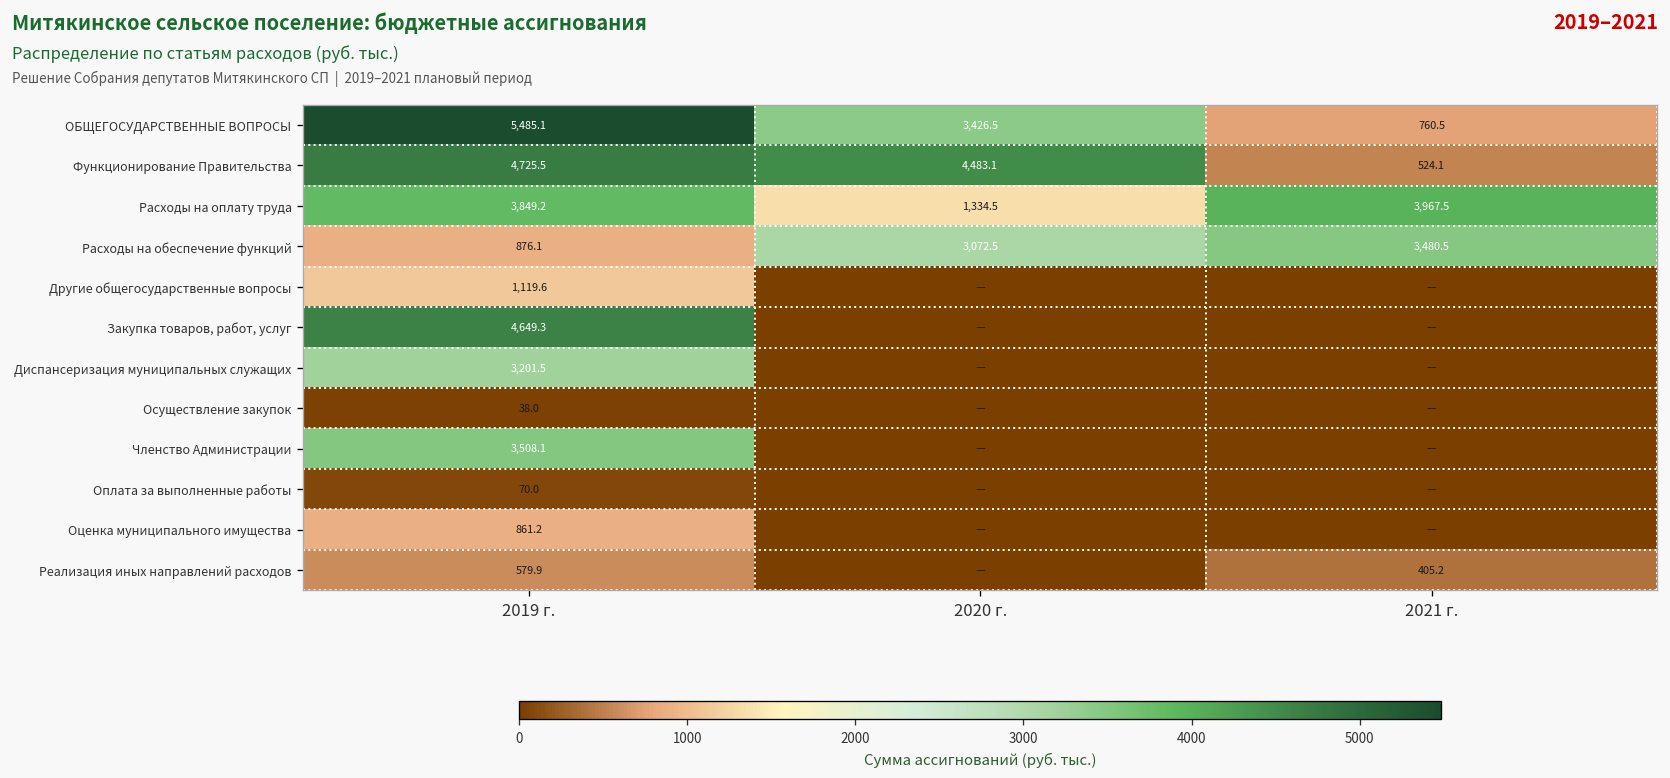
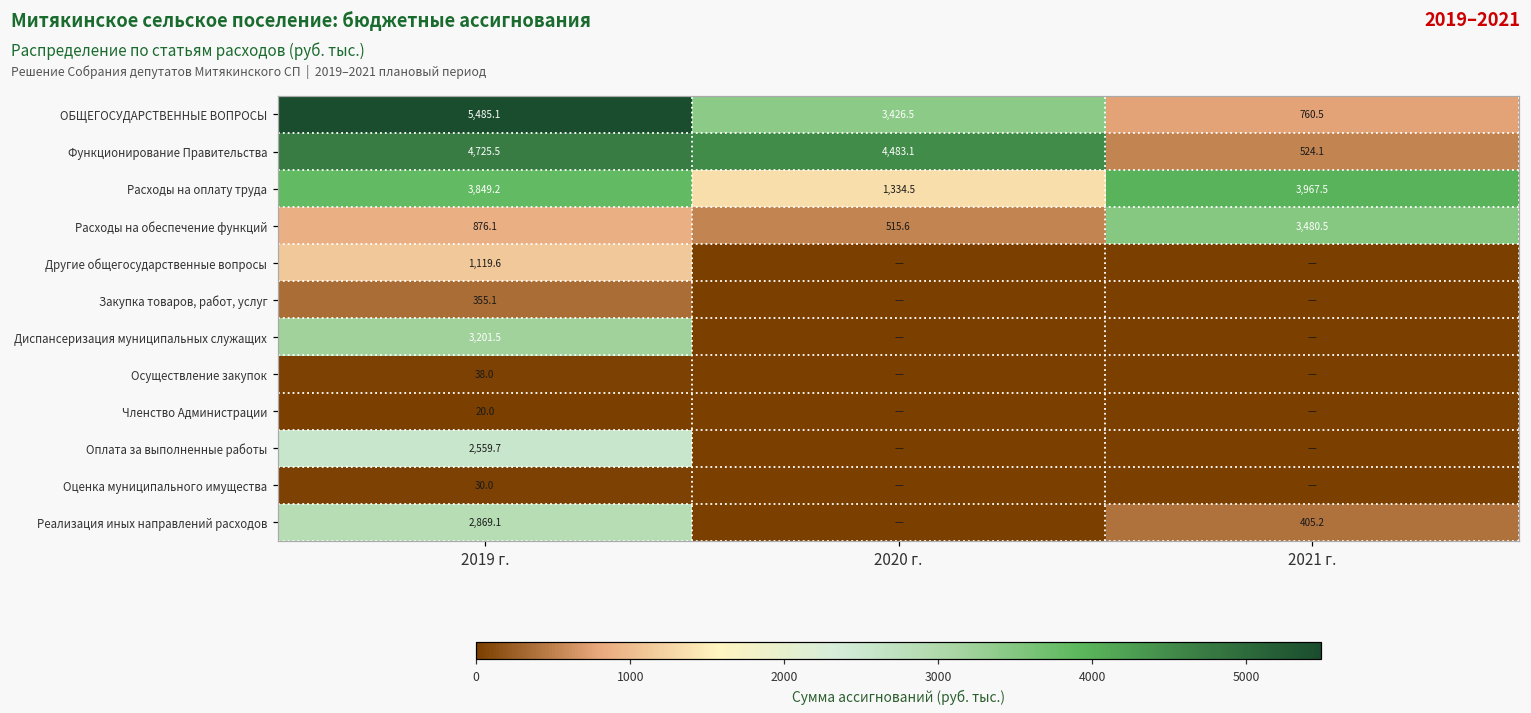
Расходы на обеспечение функций, 2020 г.: 3,072.5 -> 515.6
Закупка товаров, работ, услуг, 2019 г.: 4,649.3 -> 355.1
Членство Администрации, 2019 г.: 3,508.1 -> 20.0
Оплата за выполненные работы, 2019 г.: 70.0 -> 2,559.7
Оценка муниципального имущества, 2019 г.: 861.2 -> 30.0
Реализация иных направлений расходов, 2019 г.: 579.9 -> 2,869.1
